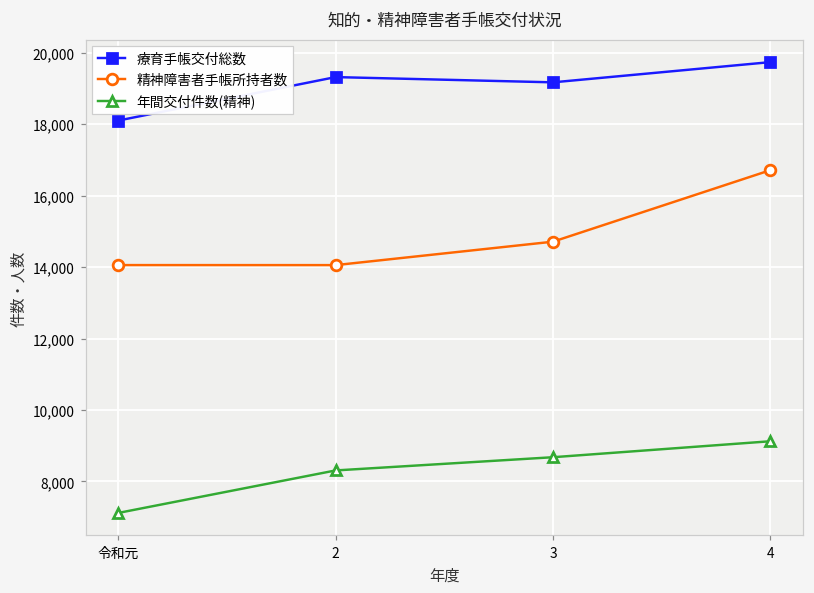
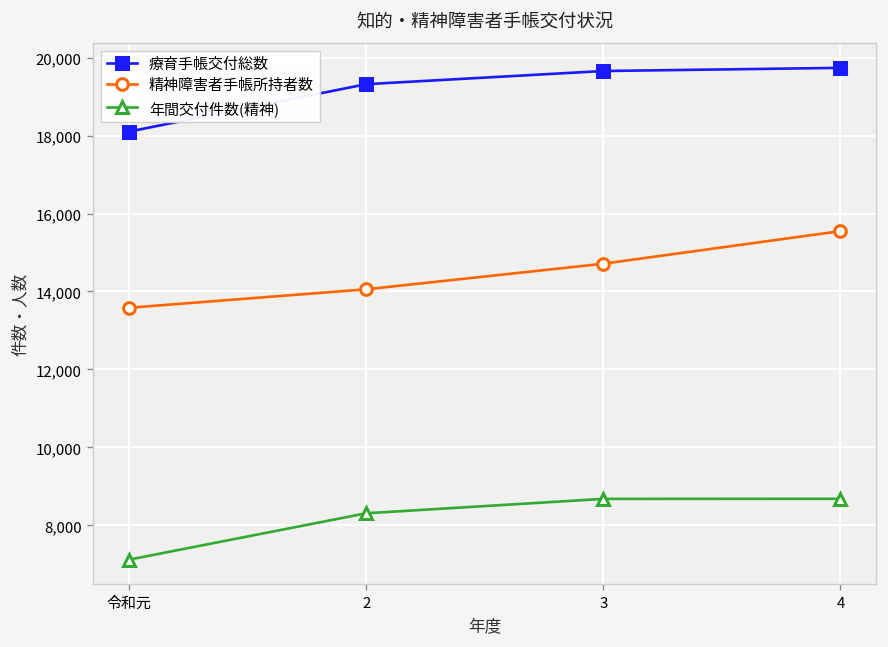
精神障害者手帳所持者数, 令和元: 14,100 -> 13,600
療育手帳交付総数, 3: 19,200 -> 19,700
精神障害者手帳所持者数, 4: 16,700 -> 15,500
年間交付件数(精神), 4: 9,100 -> 8,700
